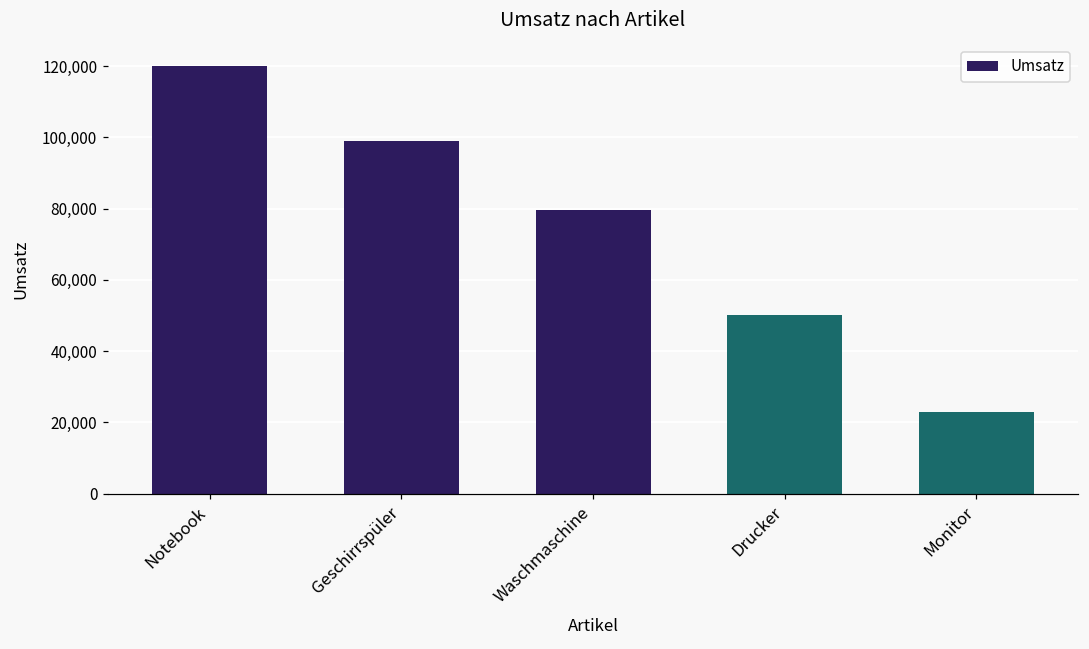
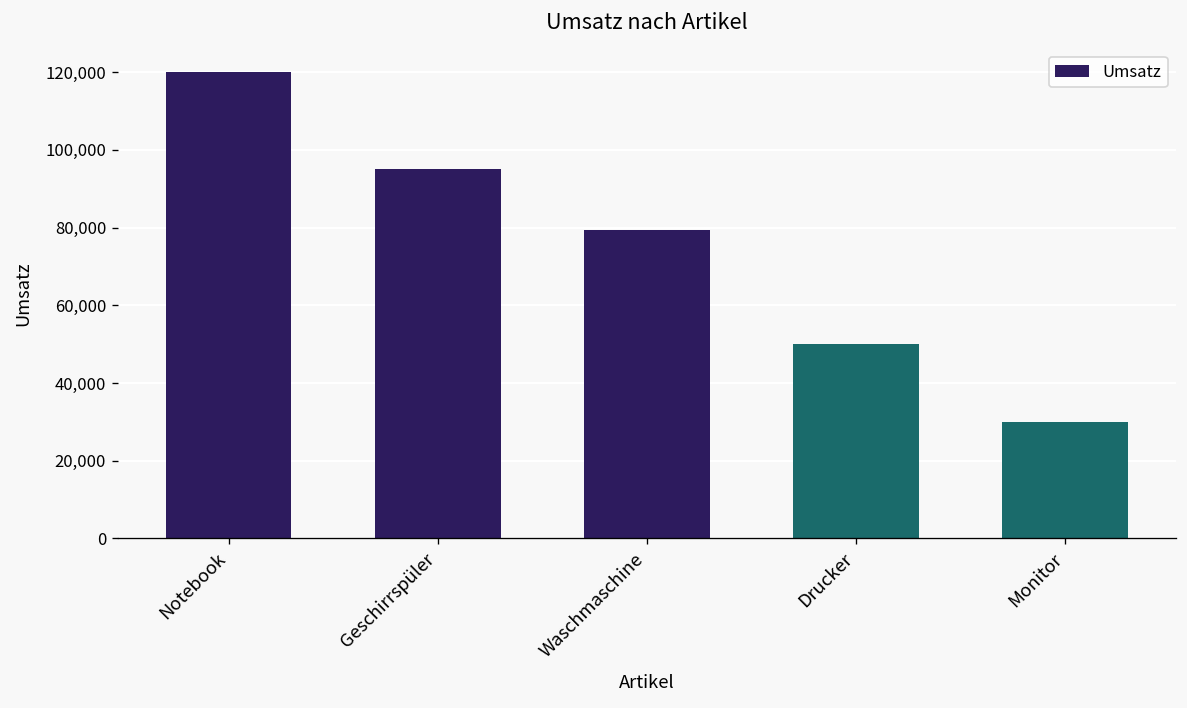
Geschirrspüler: 99,000 -> 95,000
Monitor: 23,000 -> 30,000
